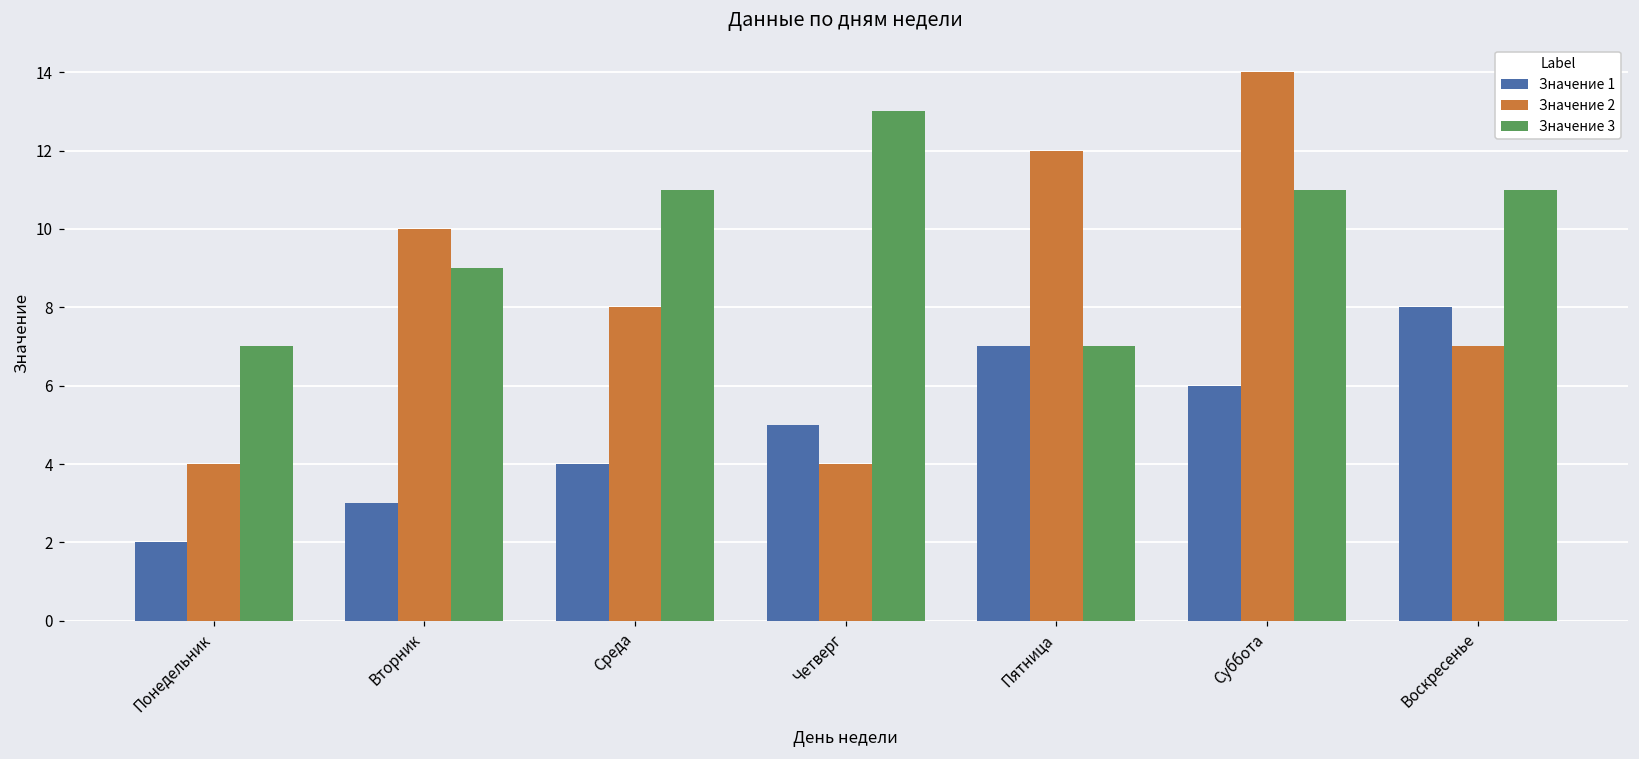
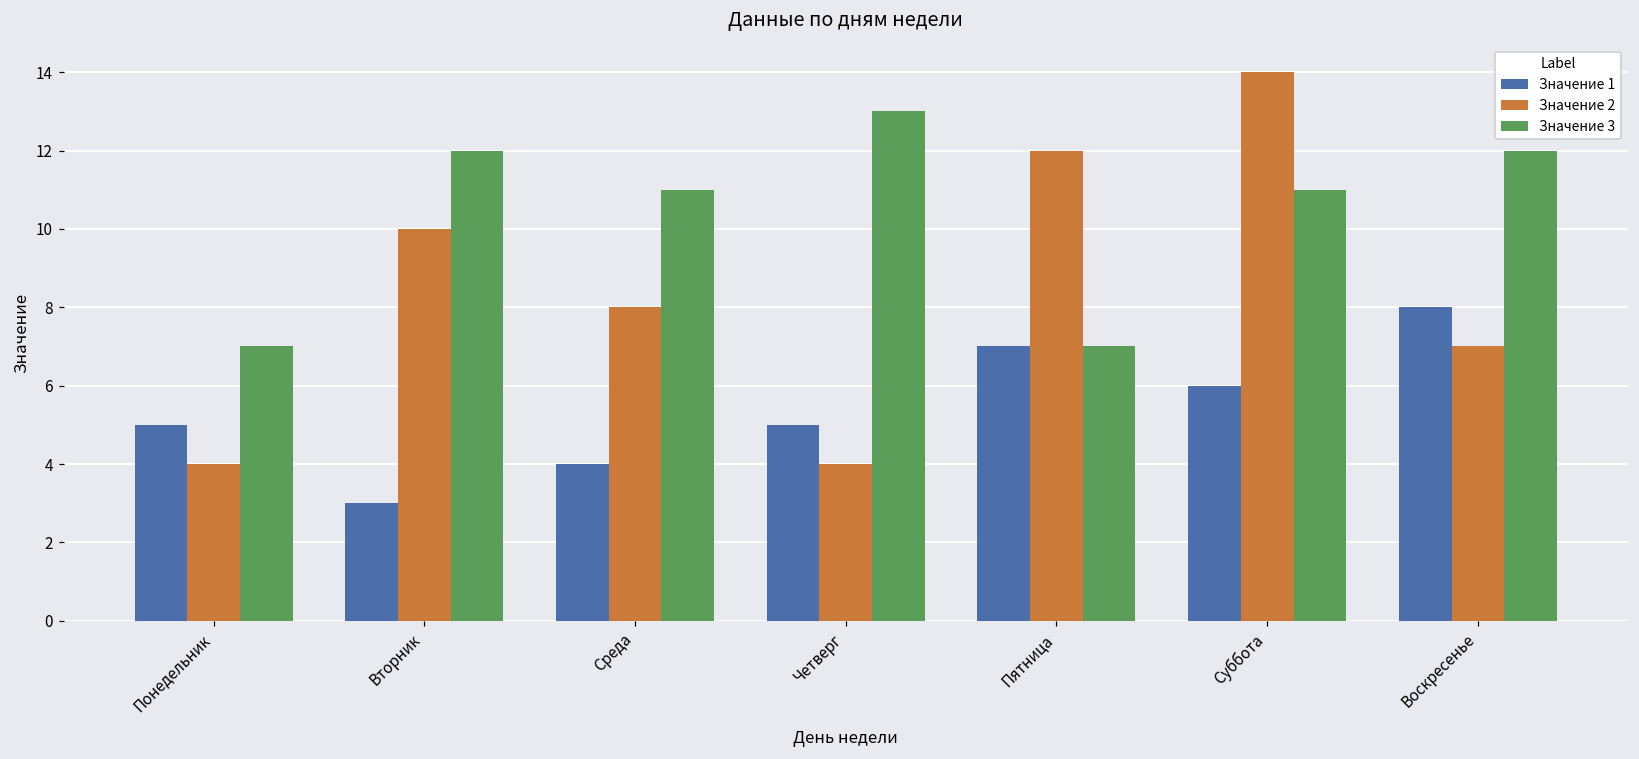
Значение 1, Понедельник: 2 -> 5
Значение 3, Вторник: 9 -> 12
Значение 3, Воскресенье: 11 -> 12
